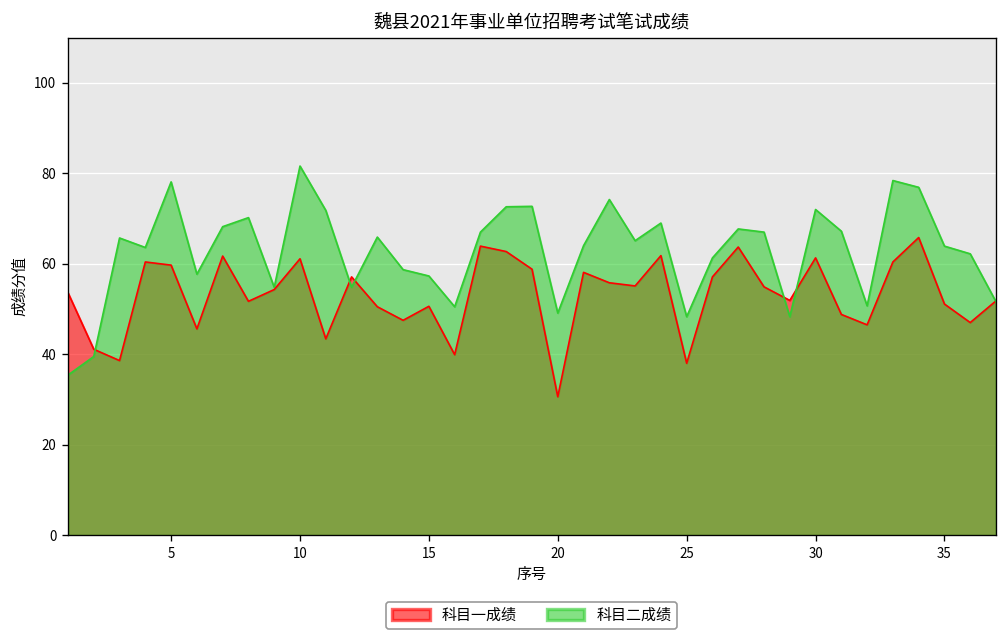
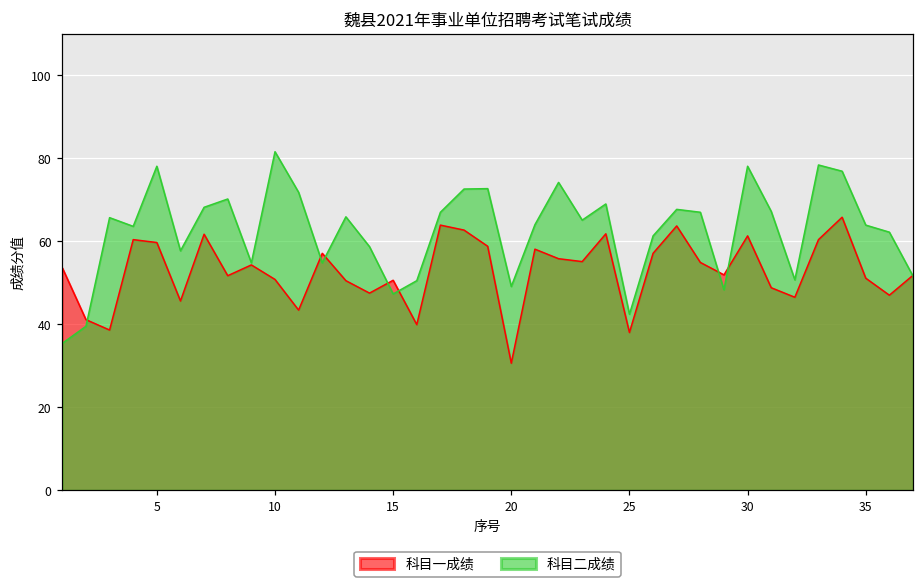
科目一成绩, 10: 61 -> 51
科目二成绩, 15: 57 -> 47
科目二成绩, 25: 48 -> 42
科目二成绩, 30: 72 -> 78
